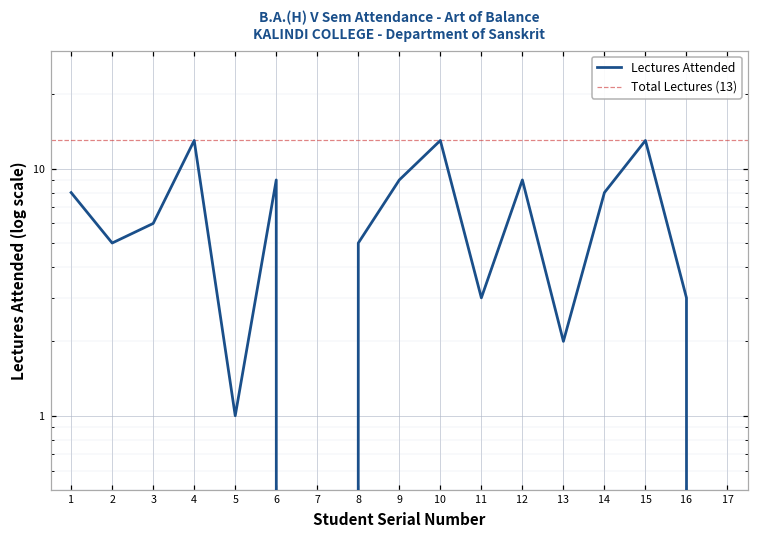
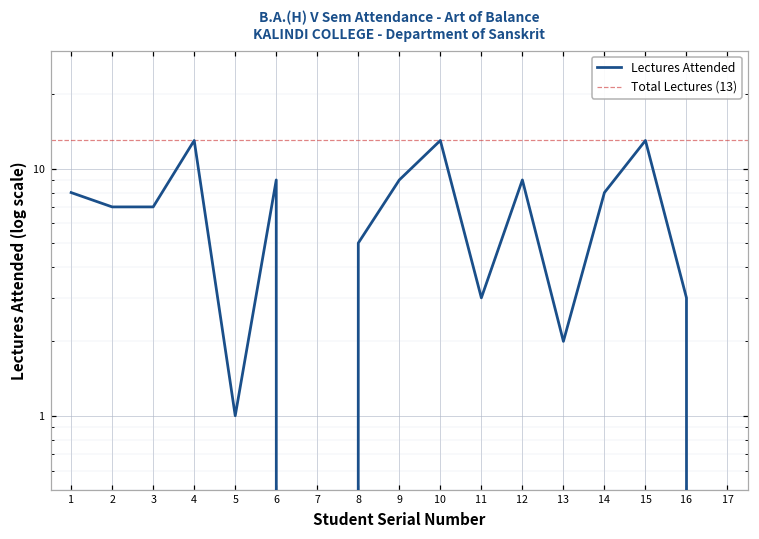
2: 5 -> 7
3: 6 -> 7
